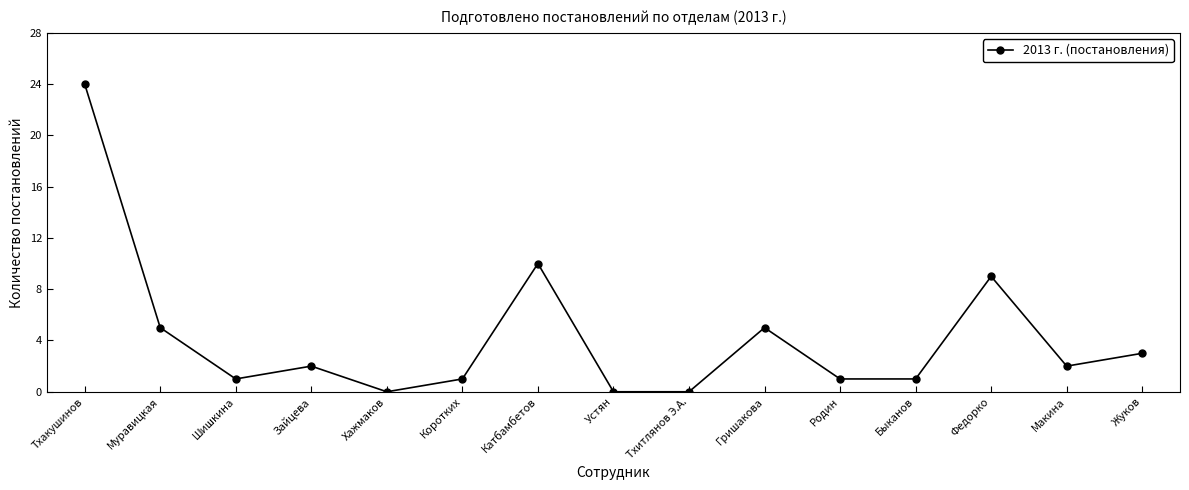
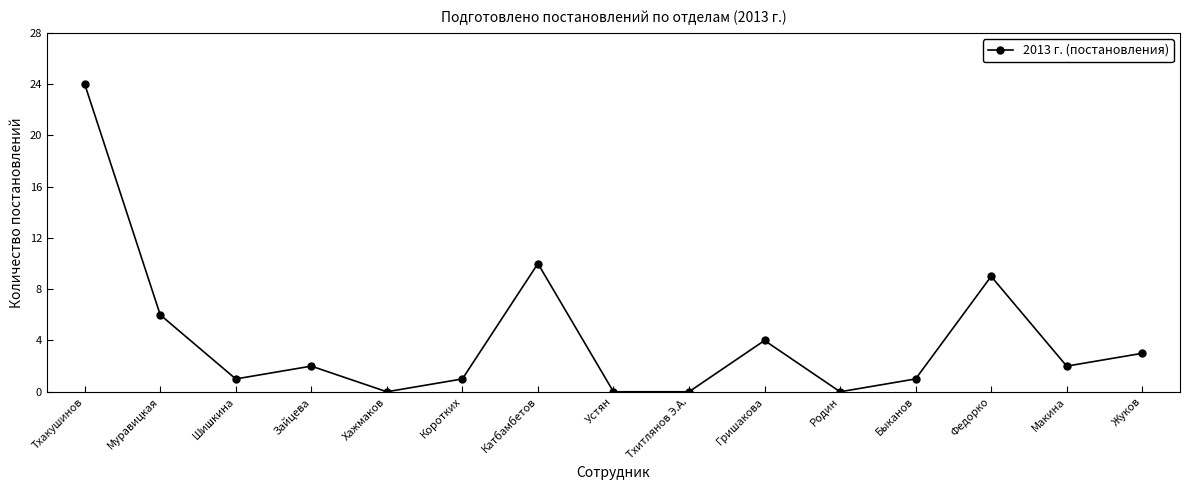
Муравицкая: 5 -> 6
Гришакова: 5 -> 4
Родин: 1 -> 0
